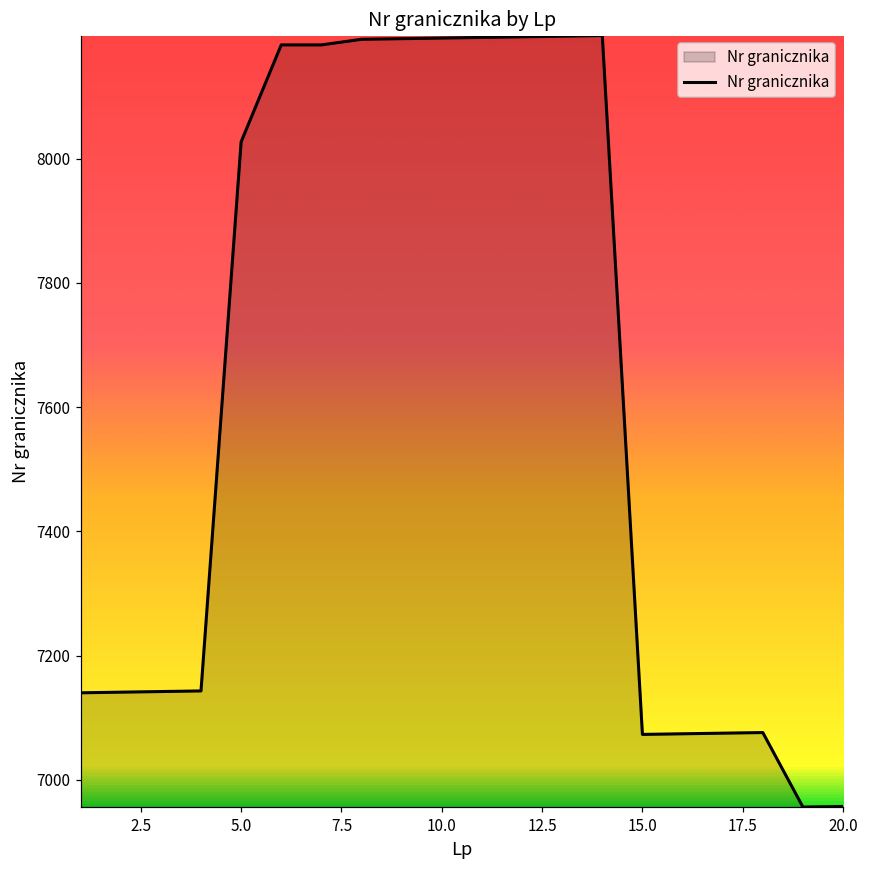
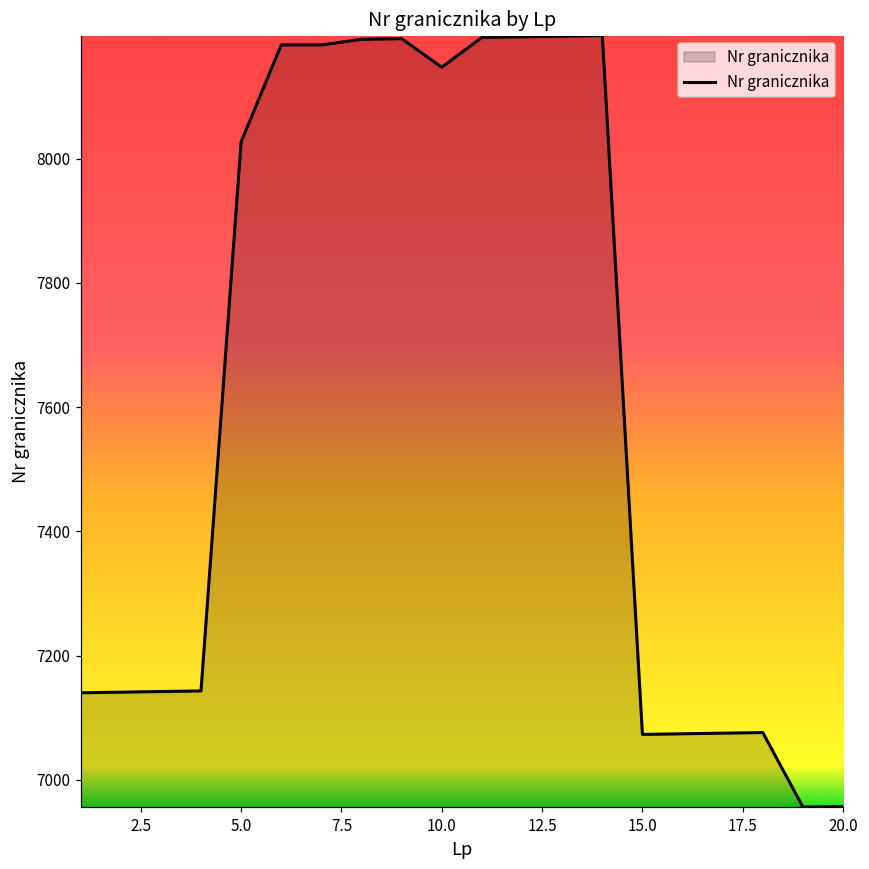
10.0: 8190 -> 8150
